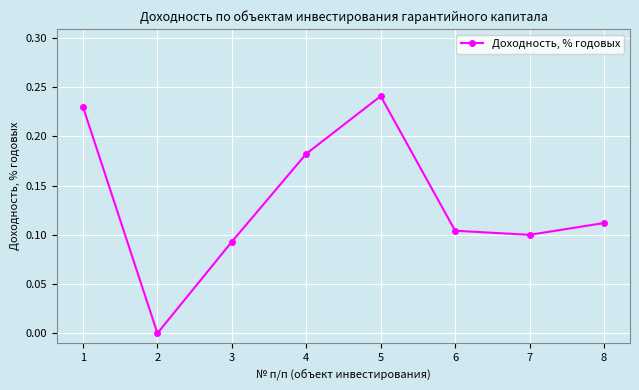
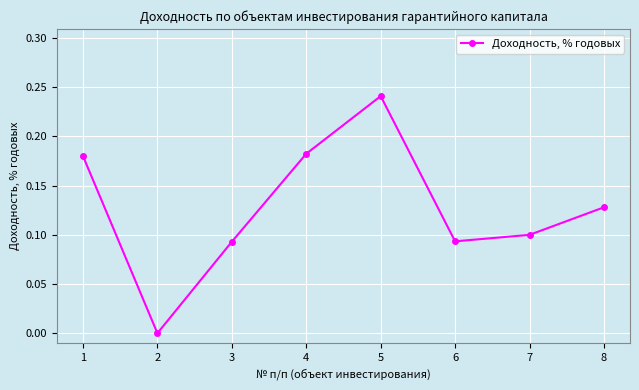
1: 0.23 -> 0.18
6: 0.10 -> 0.09
8: 0.11 -> 0.13
